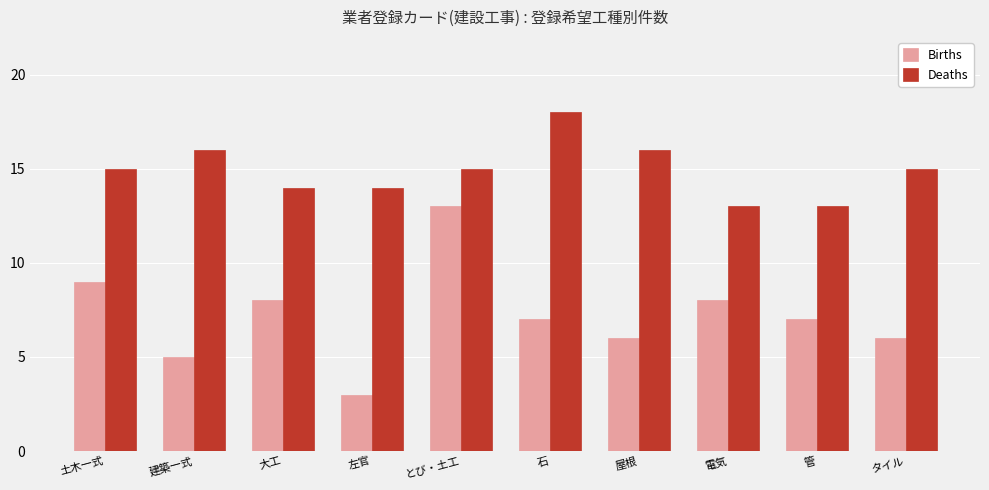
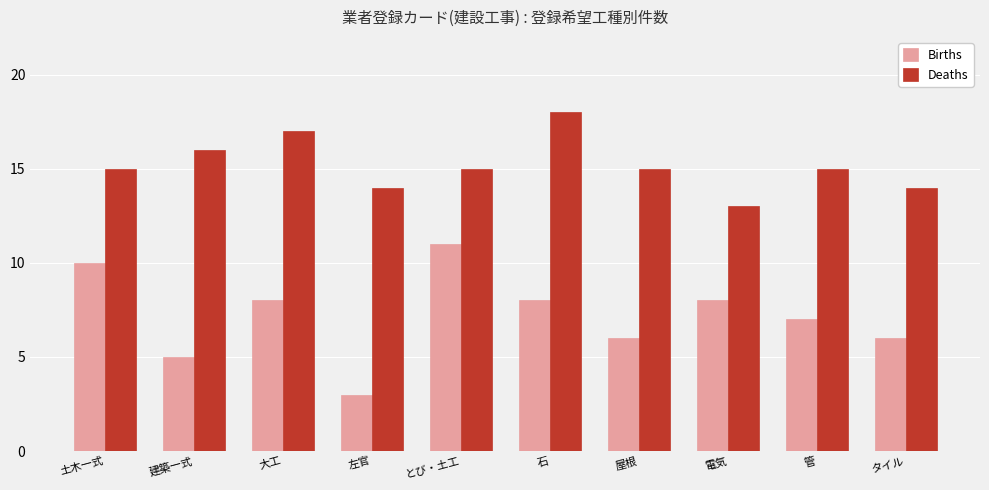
Births, 土木一式: 9 -> 10
Deaths, 大工: 14 -> 17
Births, とび・土工: 13 -> 11
Births, 石: 7 -> 8
Deaths, 屋根: 16 -> 15
Deaths, 管: 13 -> 15
Deaths, タイル: 15 -> 14
